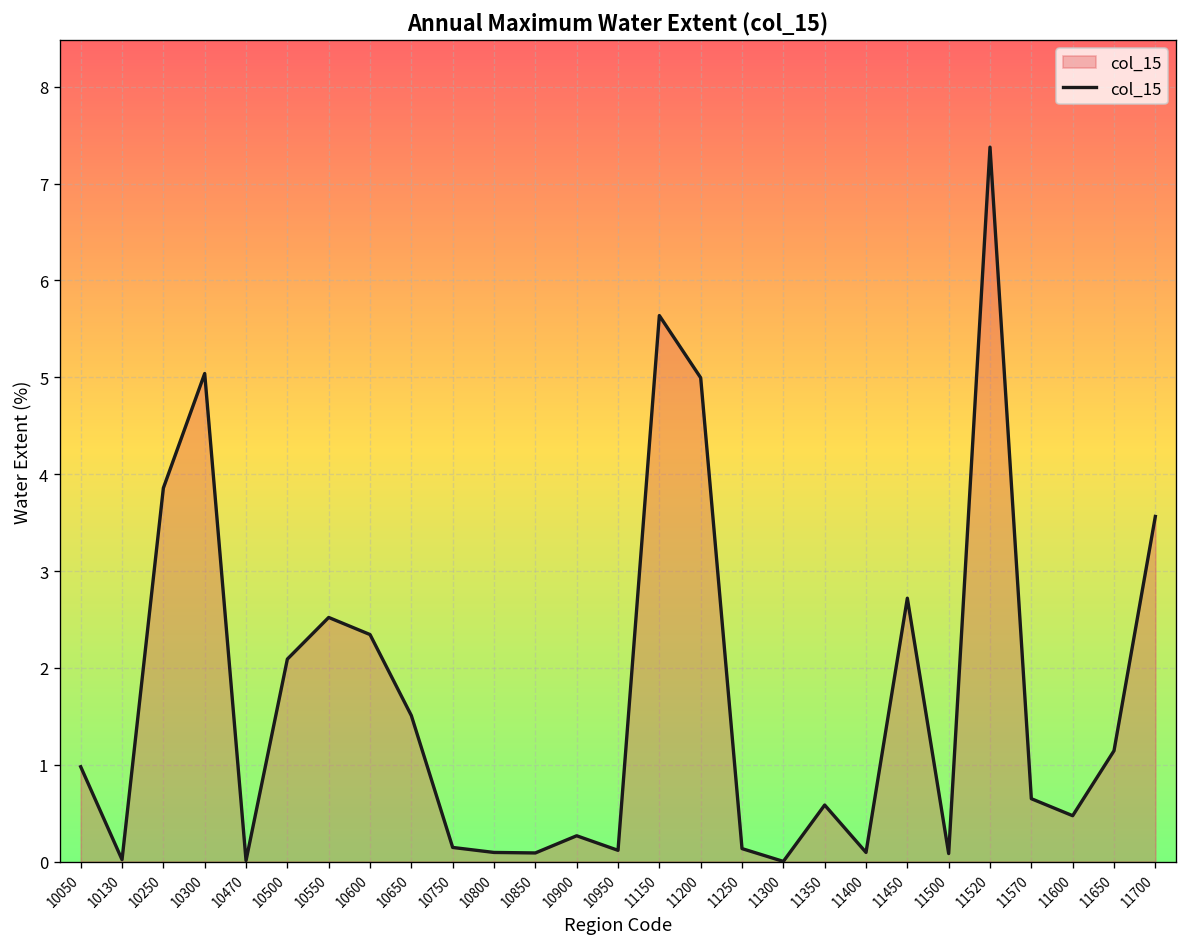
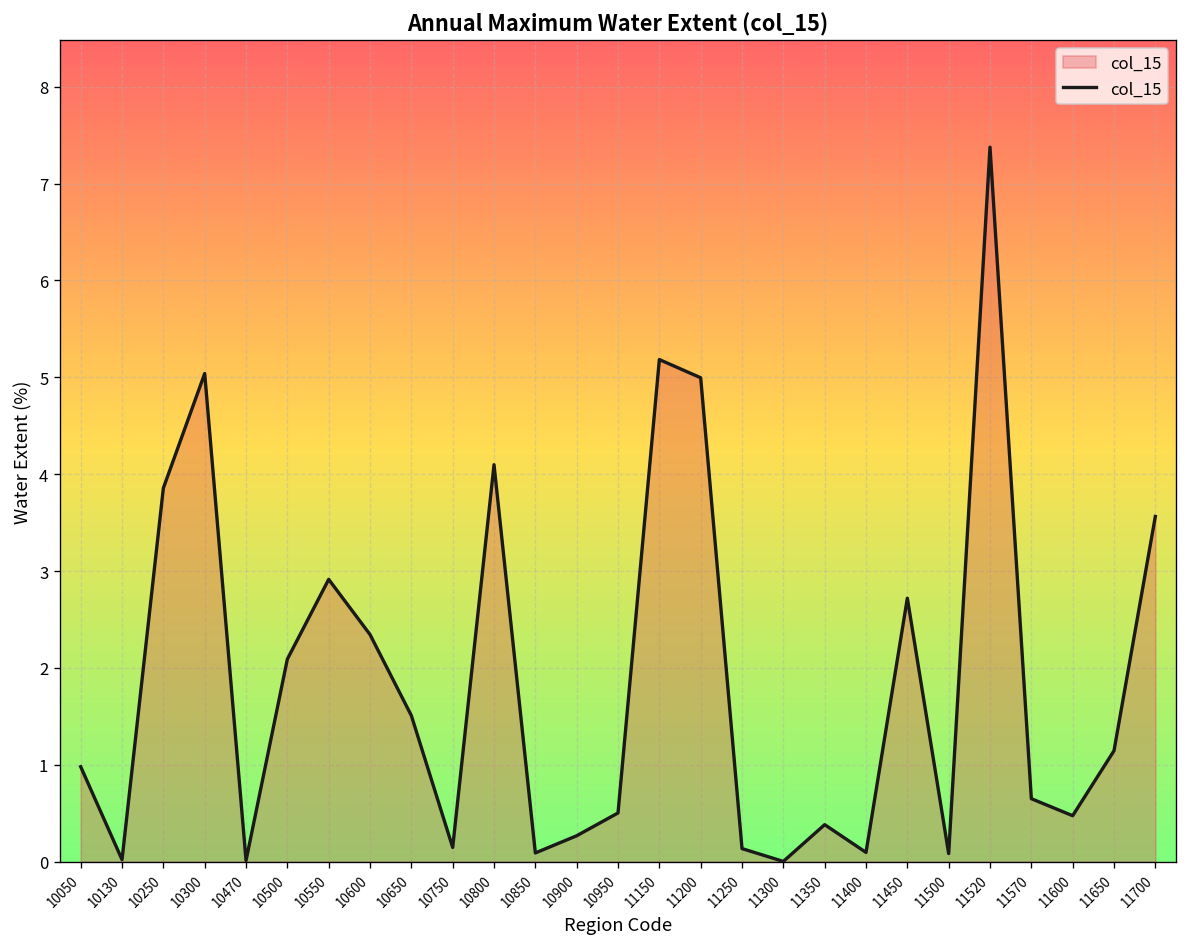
10550: 2.5 -> 2.9
10800: 0.1 -> 4.1
10950: 0.1 -> 0.5
11150: 5.6 -> 5.2
11350: 0.6 -> 0.4
